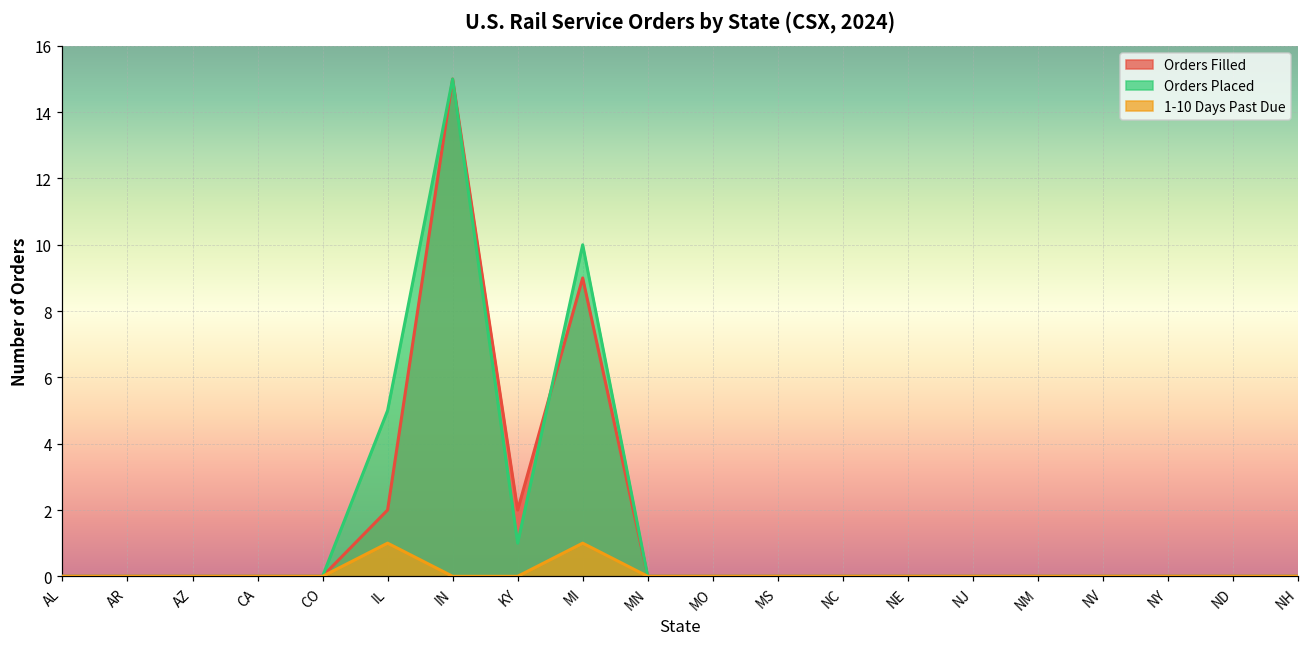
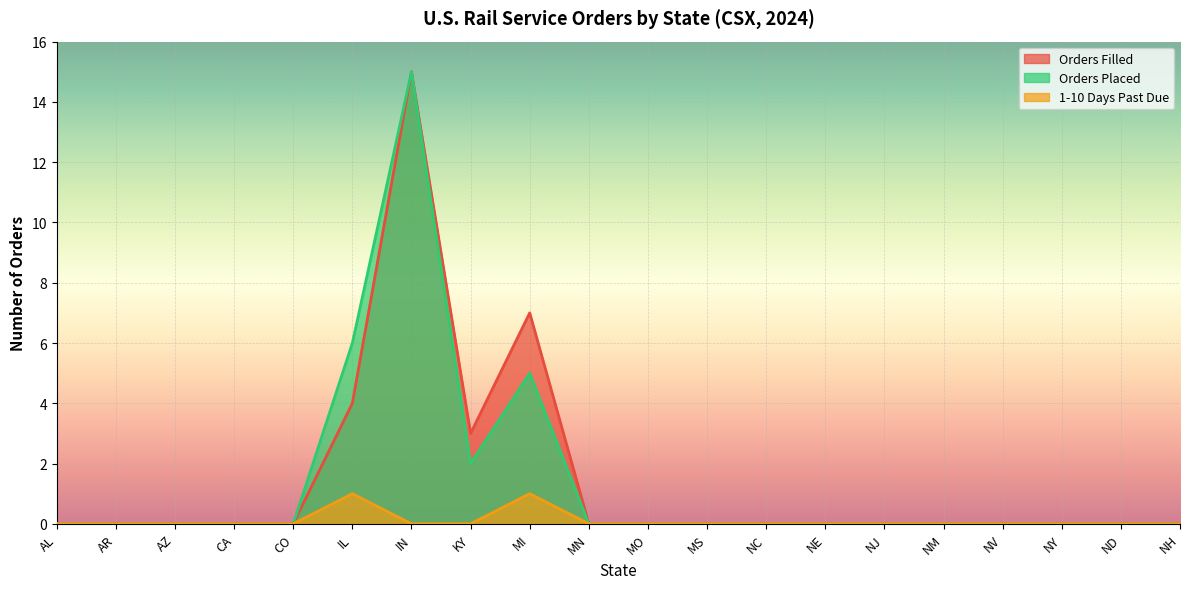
Orders Filled, IL: 2 -> 4
Orders Placed, IL: 5 -> 6
Orders Filled, KY: 2 -> 3
Orders Placed, KY: 1 -> 2
Orders Filled, MI: 9 -> 7
Orders Placed, MI: 10 -> 5
